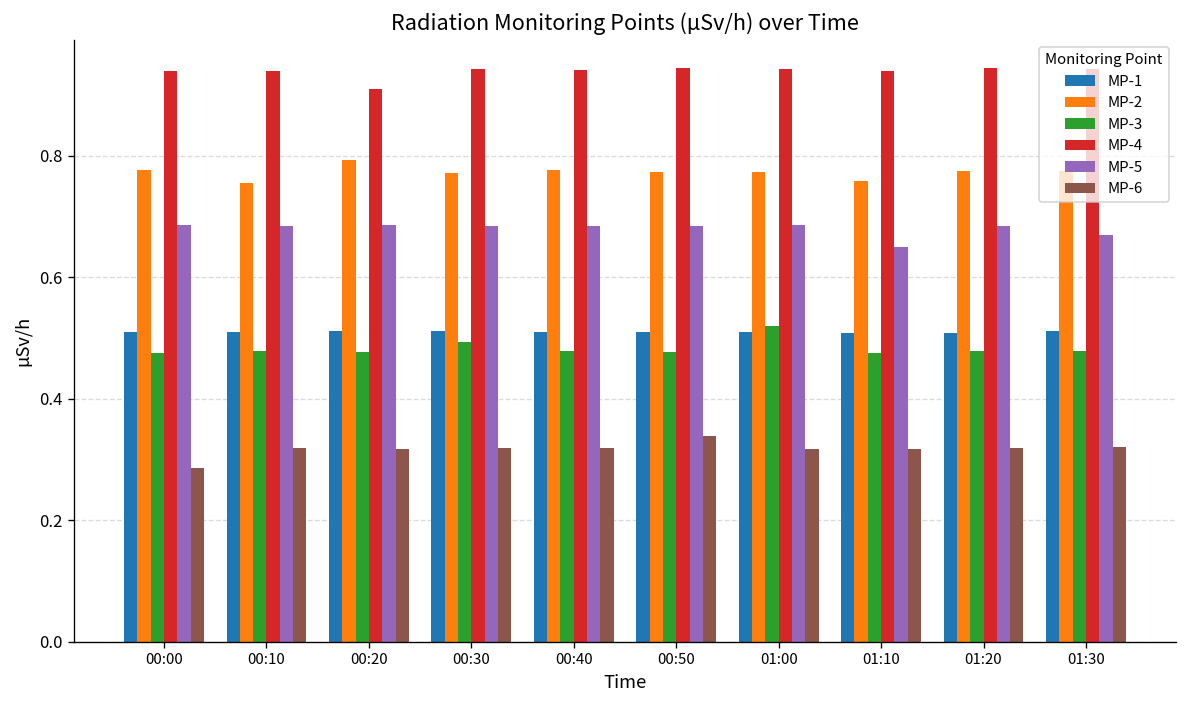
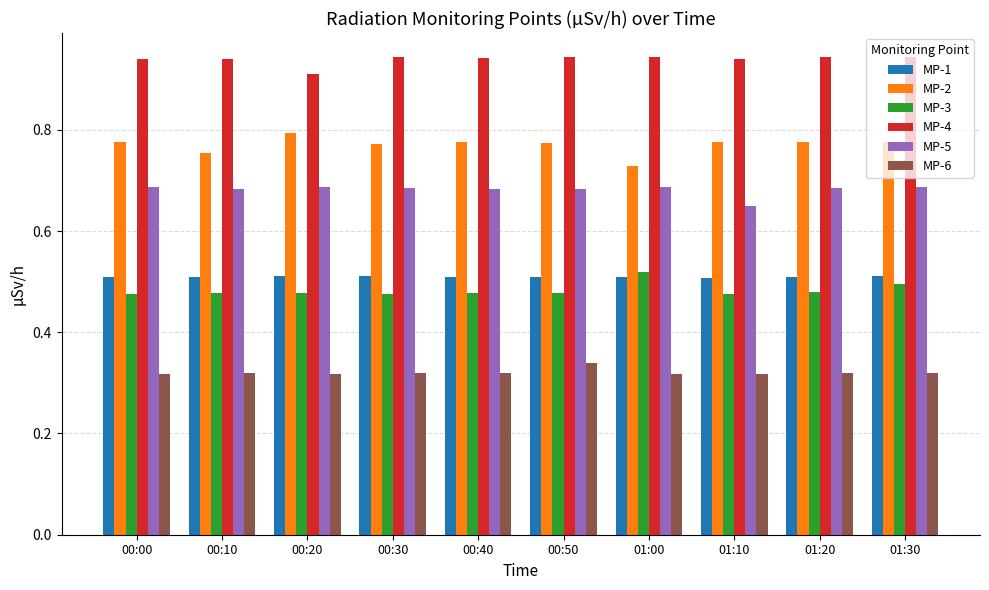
MP-6, 00:00: 0.29 -> 0.32
MP-3, 00:30: 0.49 -> 0.48
MP-2, 01:00: 0.77 -> 0.73
MP-2, 01:10: 0.76 -> 0.78
MP-3, 01:30: 0.48 -> 0.50
MP-5, 01:30: 0.67 -> 0.69
